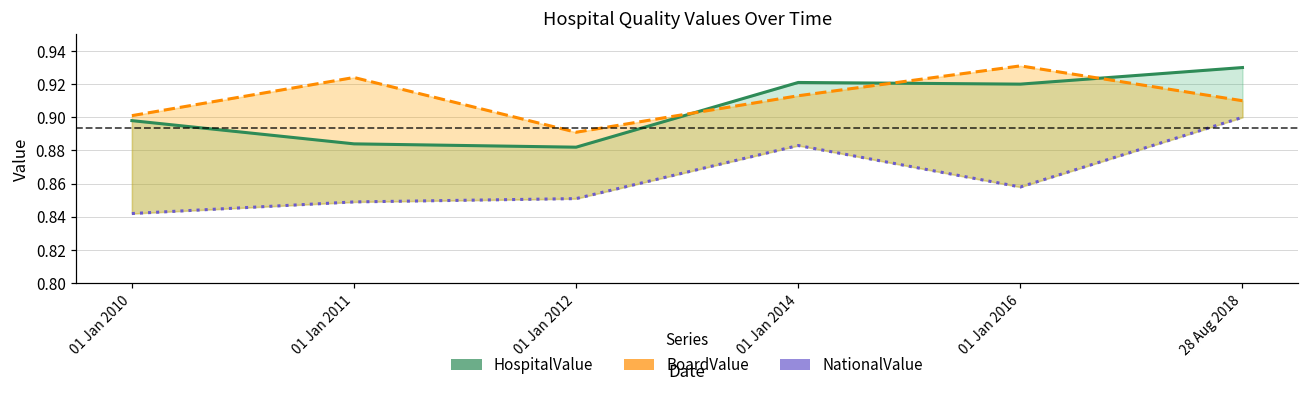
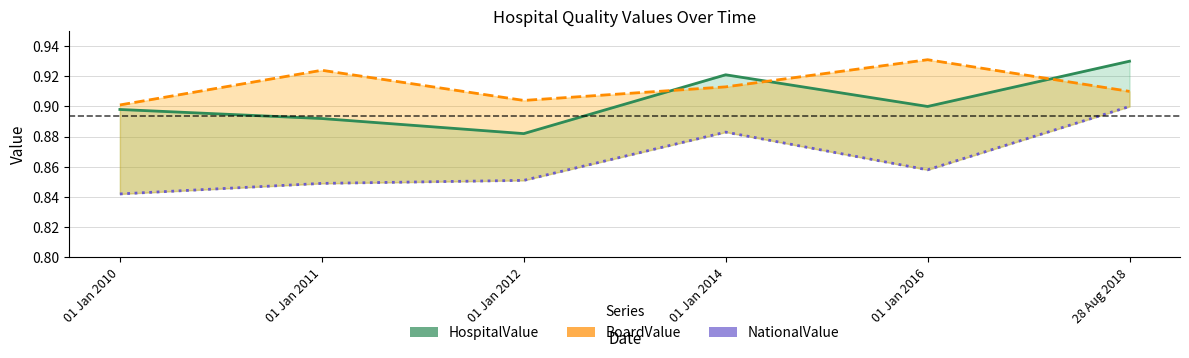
HospitalValue, 01 Jan 2011: 0.884 -> 0.892
BoardValue, 01 Jan 2012: 0.891 -> 0.904
HospitalValue, 01 Jan 2016: 0.92 -> 0.90
